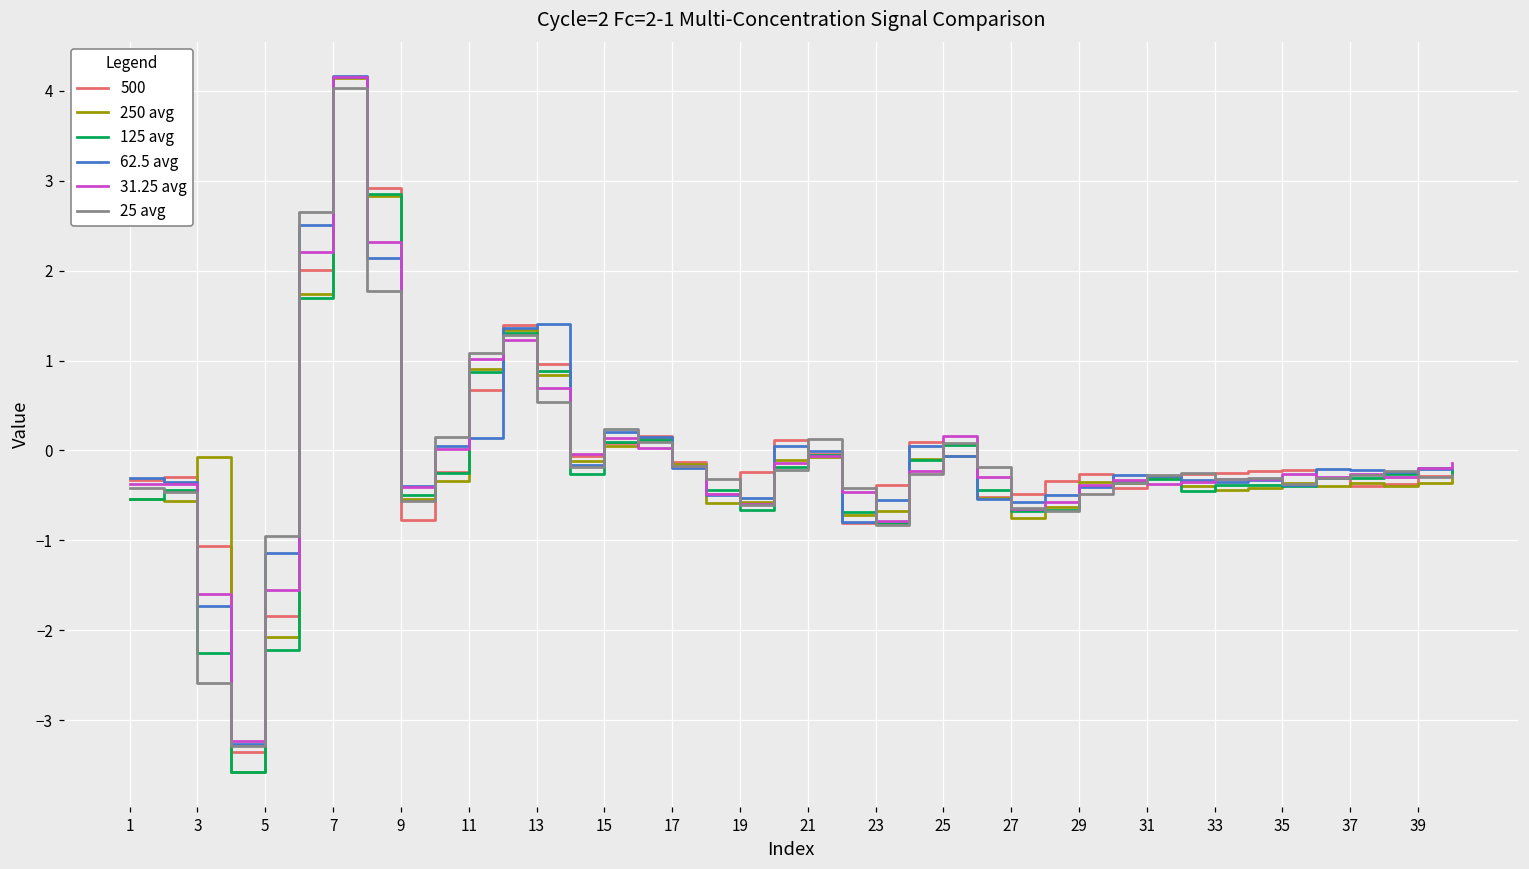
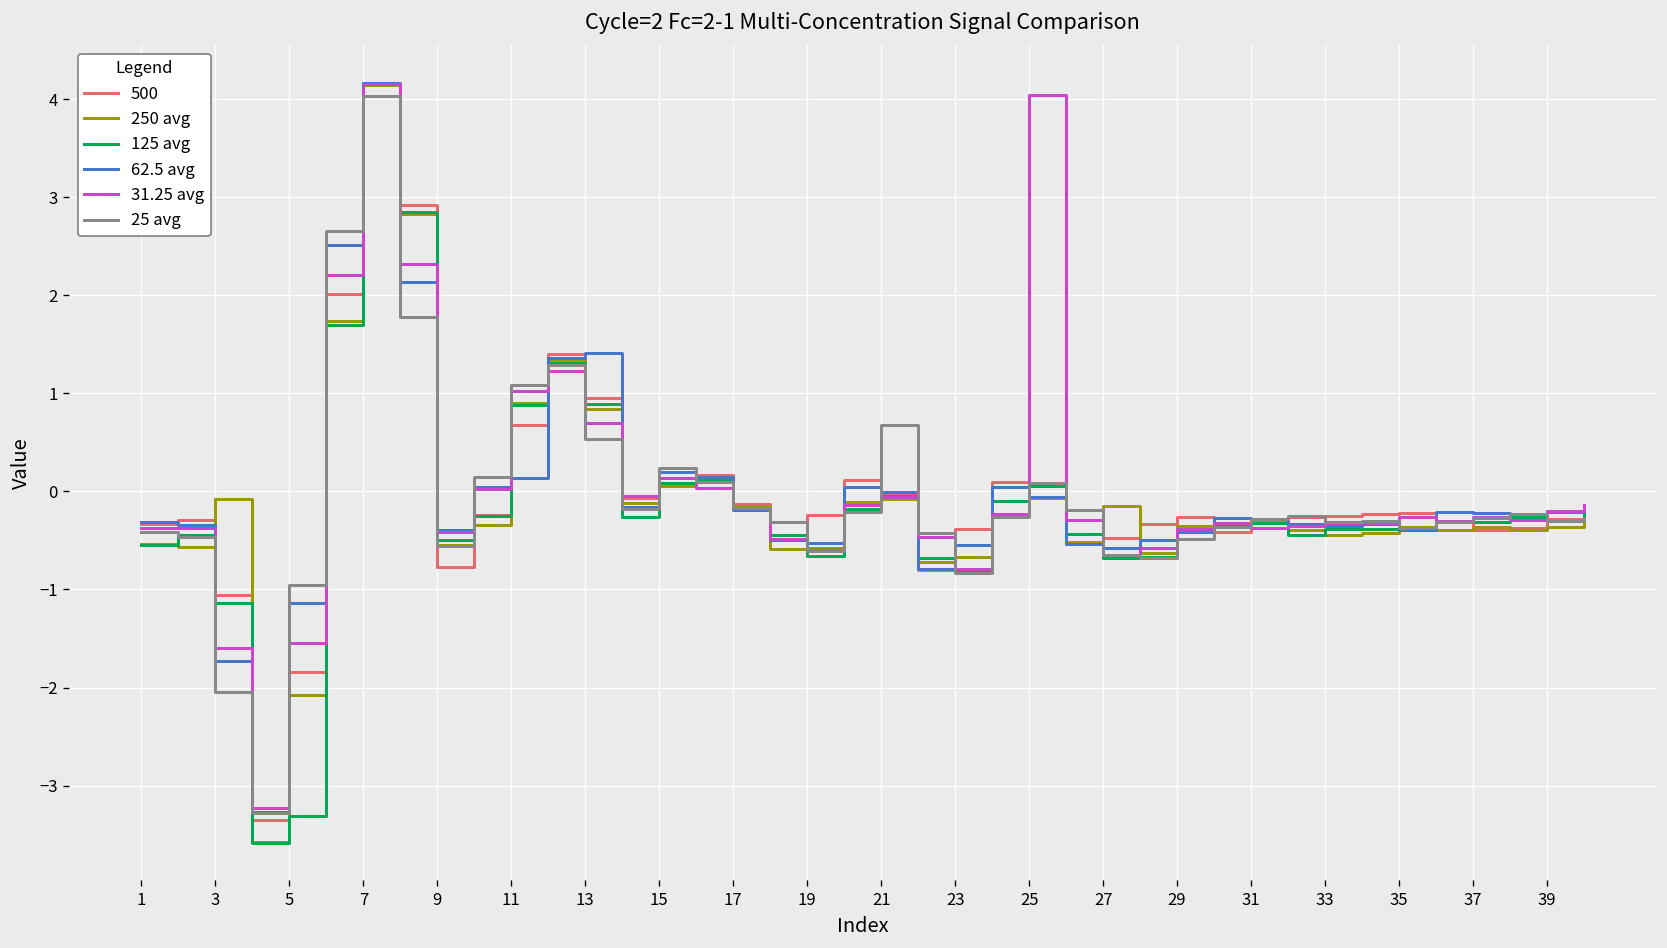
125 avg, 3: -2.3 -> -1.1
25 avg, 3: -2.6 -> -2.0
125 avg, 5: -2.2 -> -3.3
25 avg, 21: 0.1 -> 0.7
31.25 avg, 25: 0.2 -> 4.0
250 avg, 27: -0.8 -> -0.1
